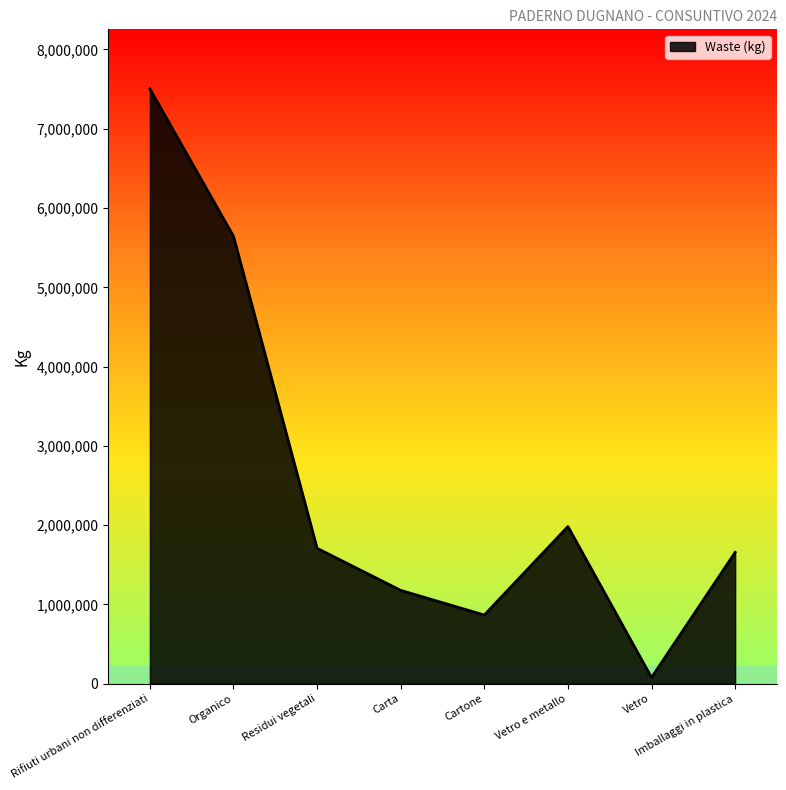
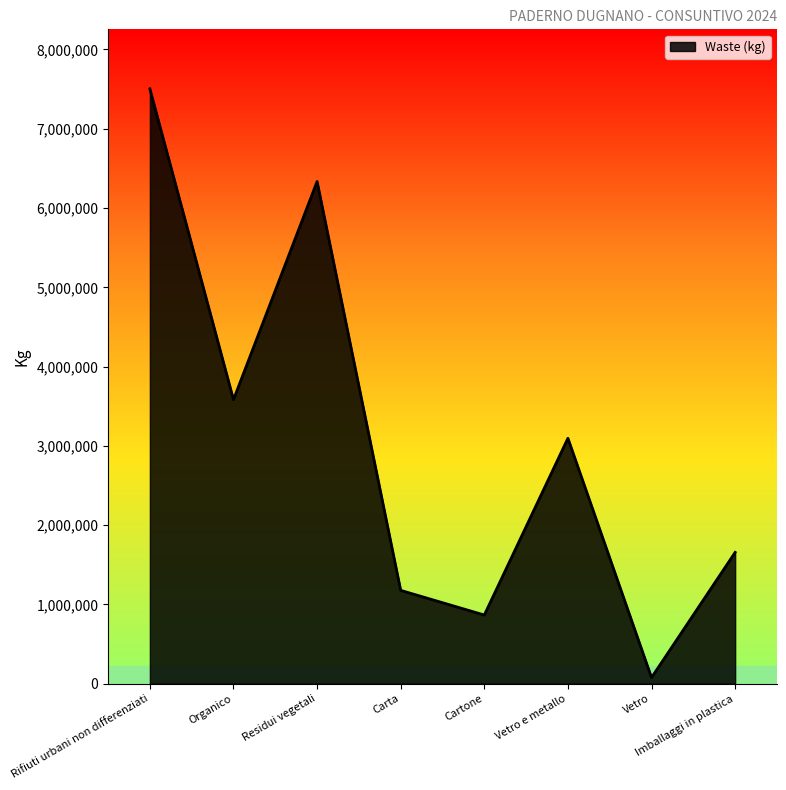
Organico: 5,600,000 -> 3,600,000
Residui vegetali: 1,700,000 -> 6,300,000
Vetro e metallo: 2,000,000 -> 3,100,000
